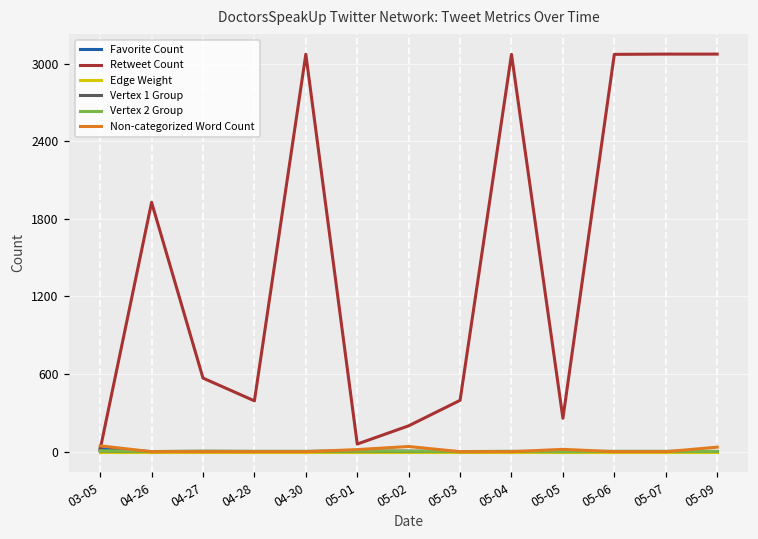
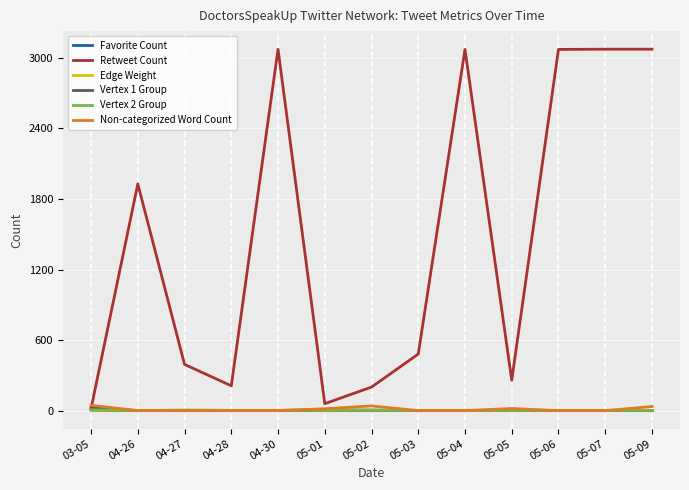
Retweet Count, 04-27: 570 -> 390
Retweet Count, 04-28: 390 -> 210
Retweet Count, 05-03: 400 -> 480
